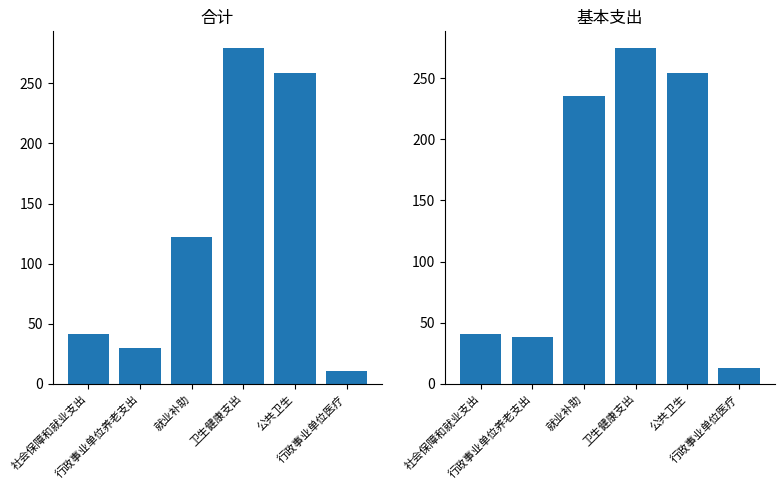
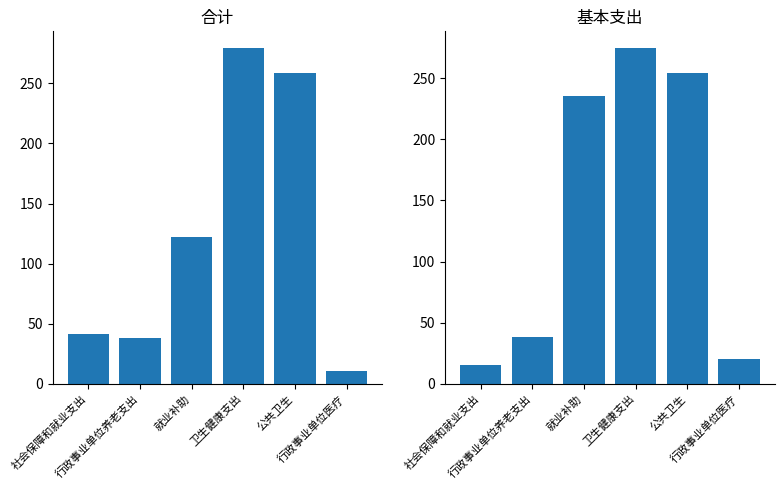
合计, 行政事业单位养老支出: 30 -> 38
基本支出, 社会保障和就业支出: 41 -> 16
基本支出, 行政事业单位医疗: 13 -> 21
